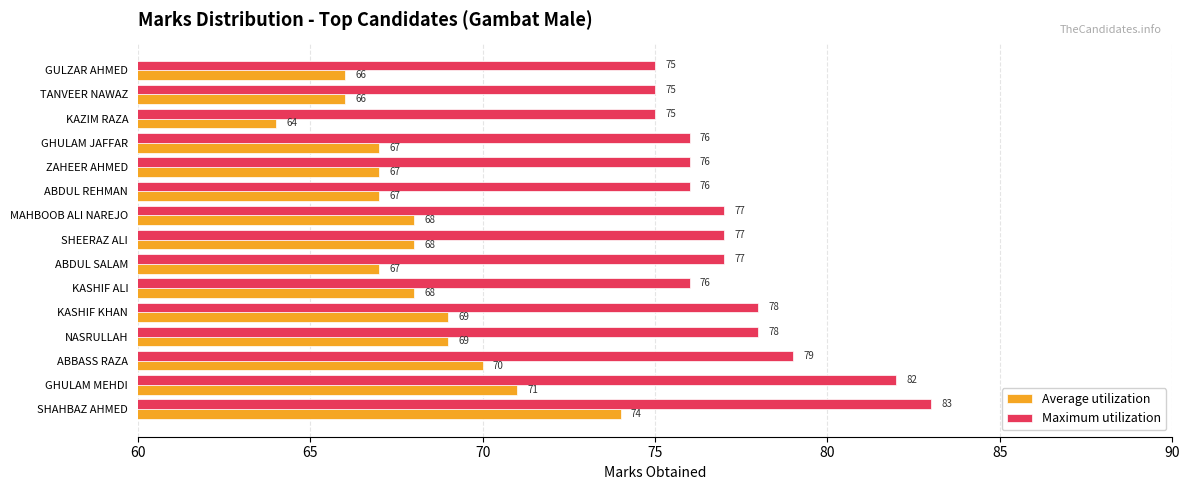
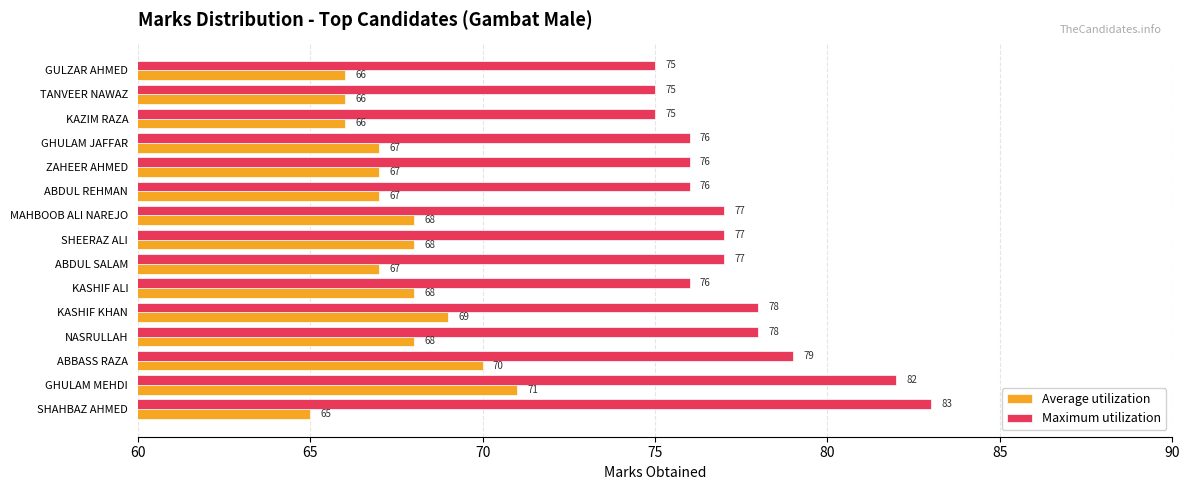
Average utilization, KAZIM RAZA: 64 -> 66
Average utilization, NASRULLAH: 69 -> 68
Average utilization, SHAHBAZ AHMED: 74 -> 65
